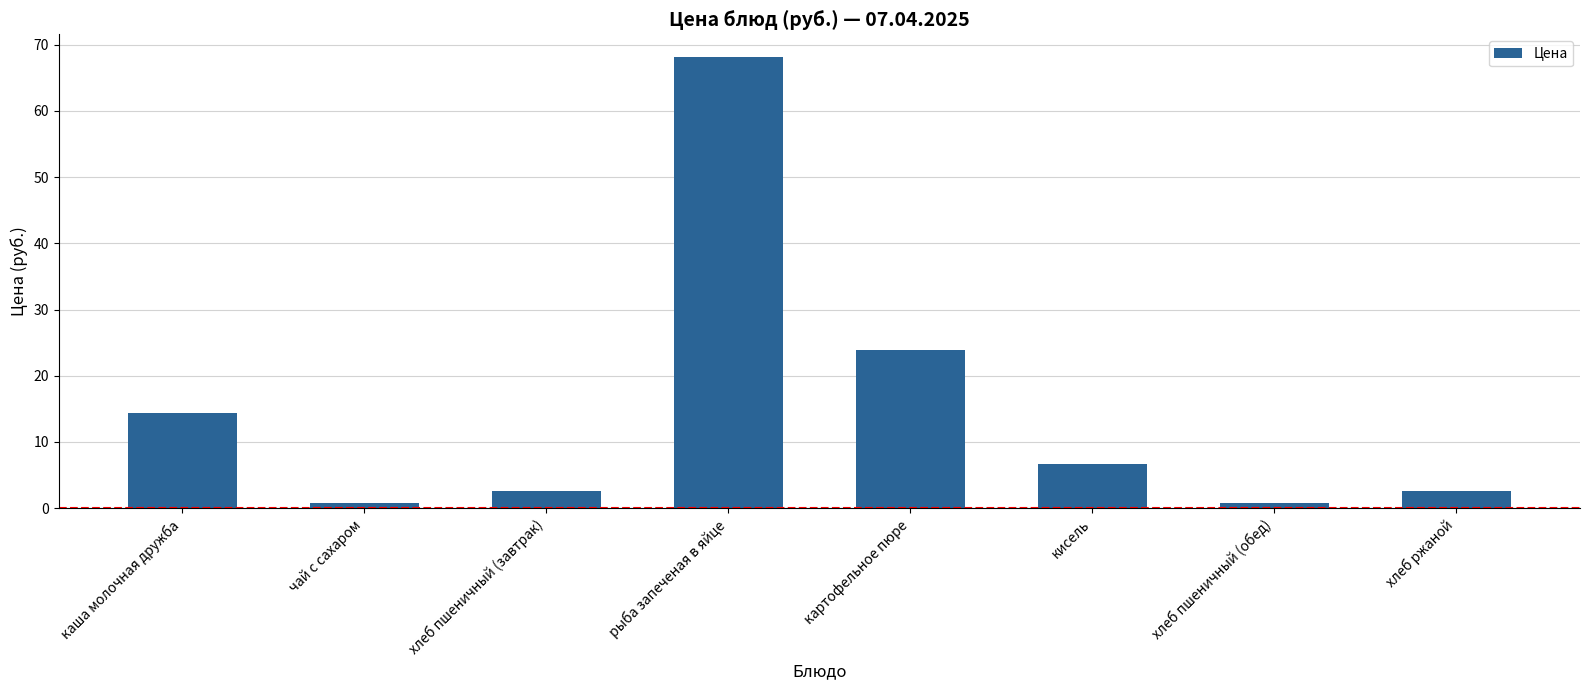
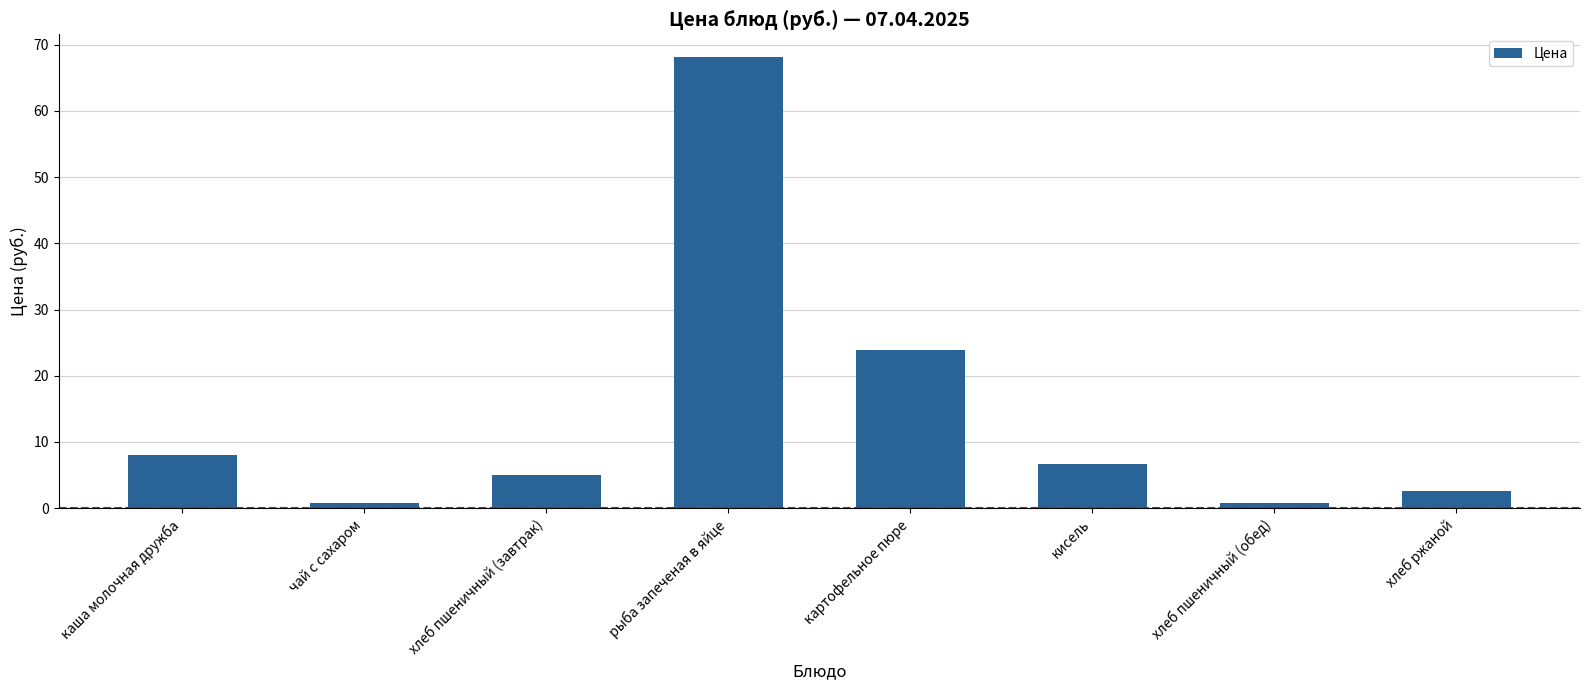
каша молочная дружба: 14 -> 8
хлеб пшеничный (завтрак): 3 -> 5
